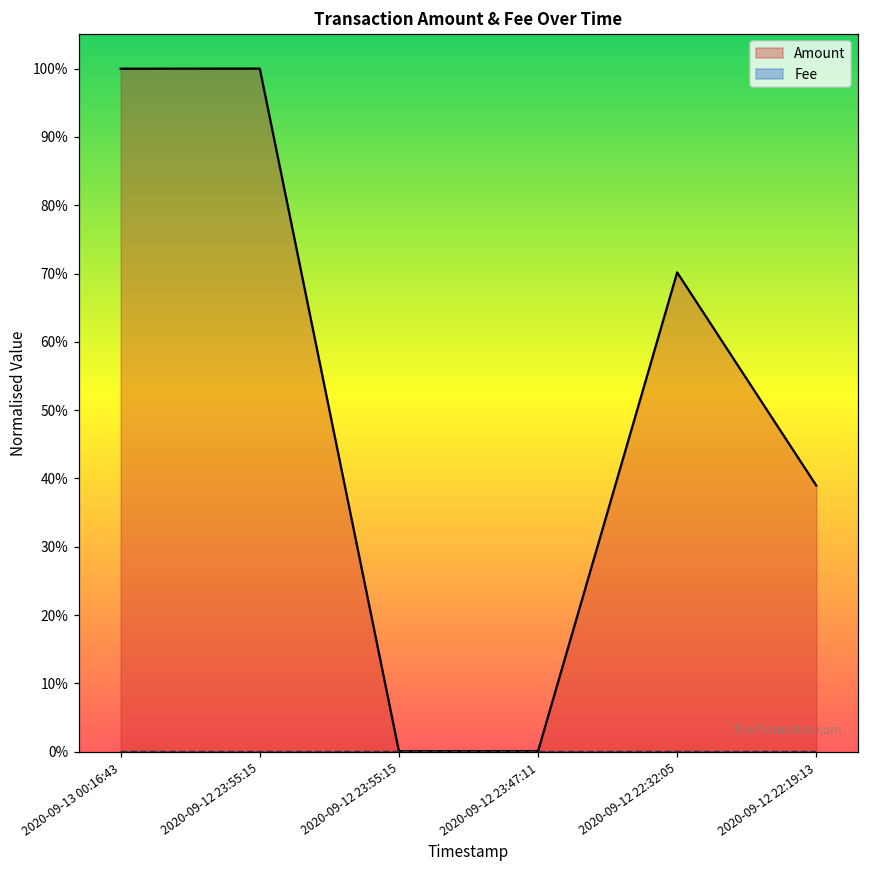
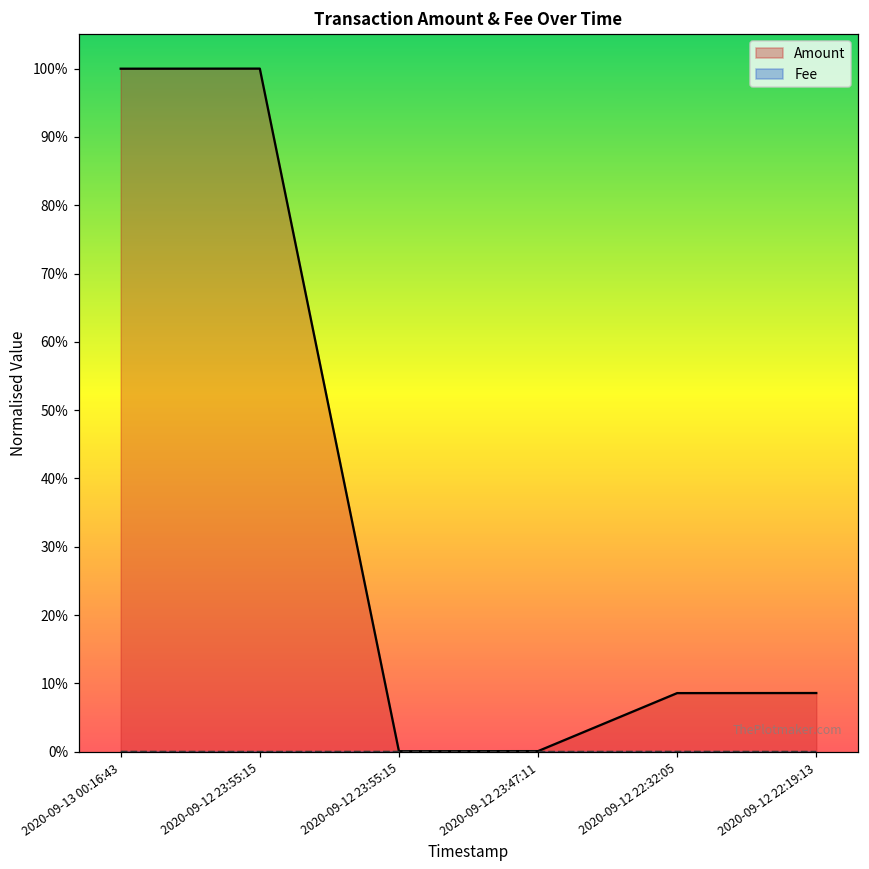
Amount, 2020-09-12 22:32:05: 70% -> 9%
Amount, 2020-09-12 22:19:13: 39% -> 9%
